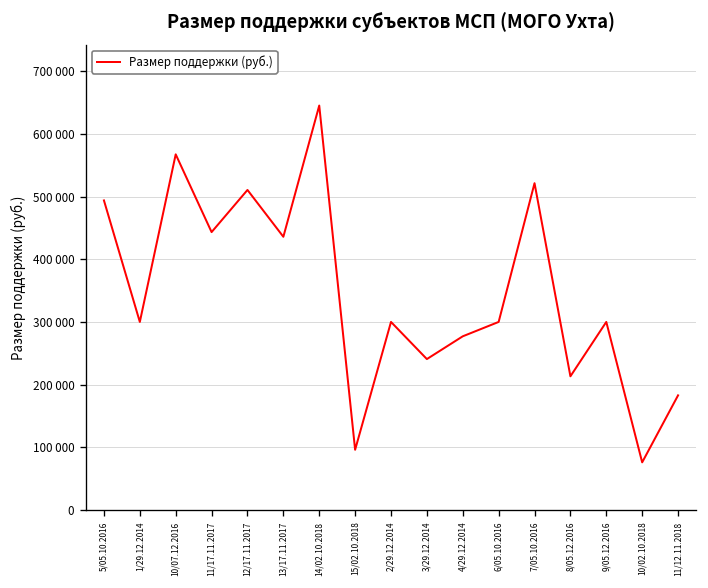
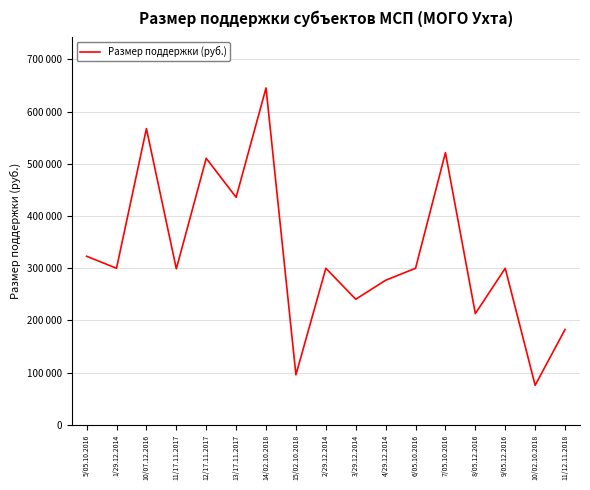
5/05.10.2016: 490000 -> 320000
11/17.11.2017: 440000 -> 300000
